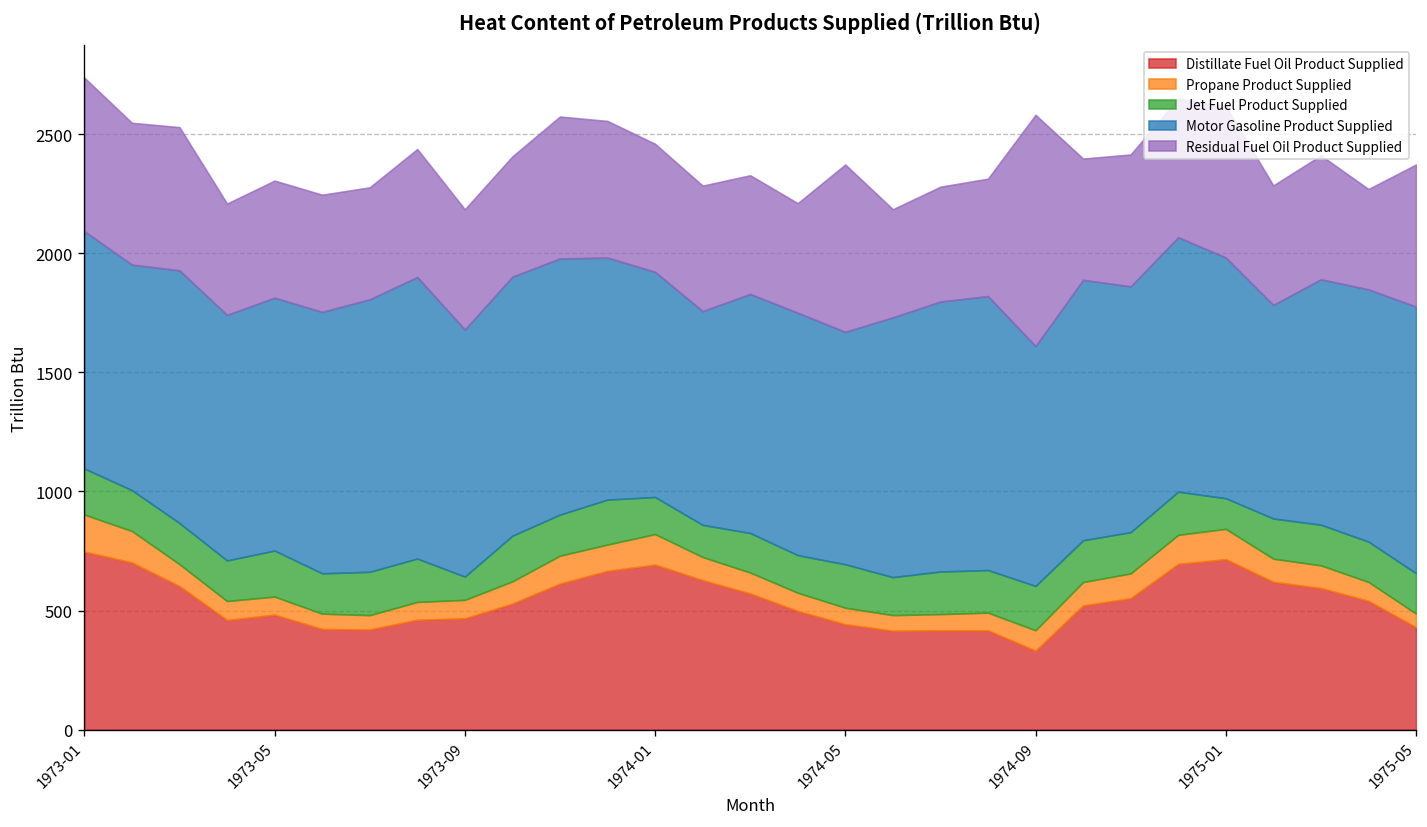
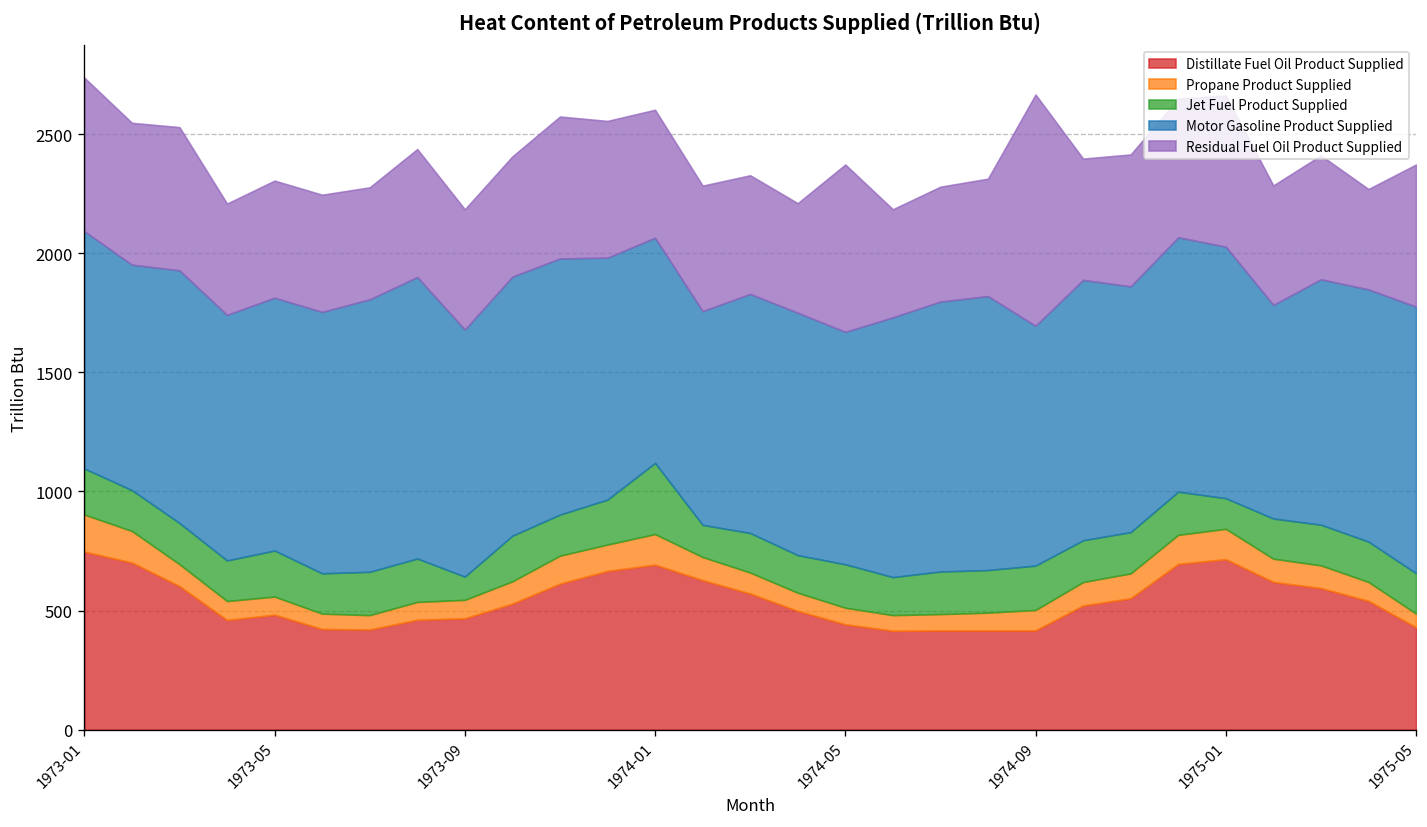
Jet Fuel Product Supplied, 1974-01: 160 -> 300
Distillate Fuel Oil Product Supplied, 1974-09: 330 -> 420
Motor Gasoline Product Supplied, 1975-01: 1010 -> 1060
